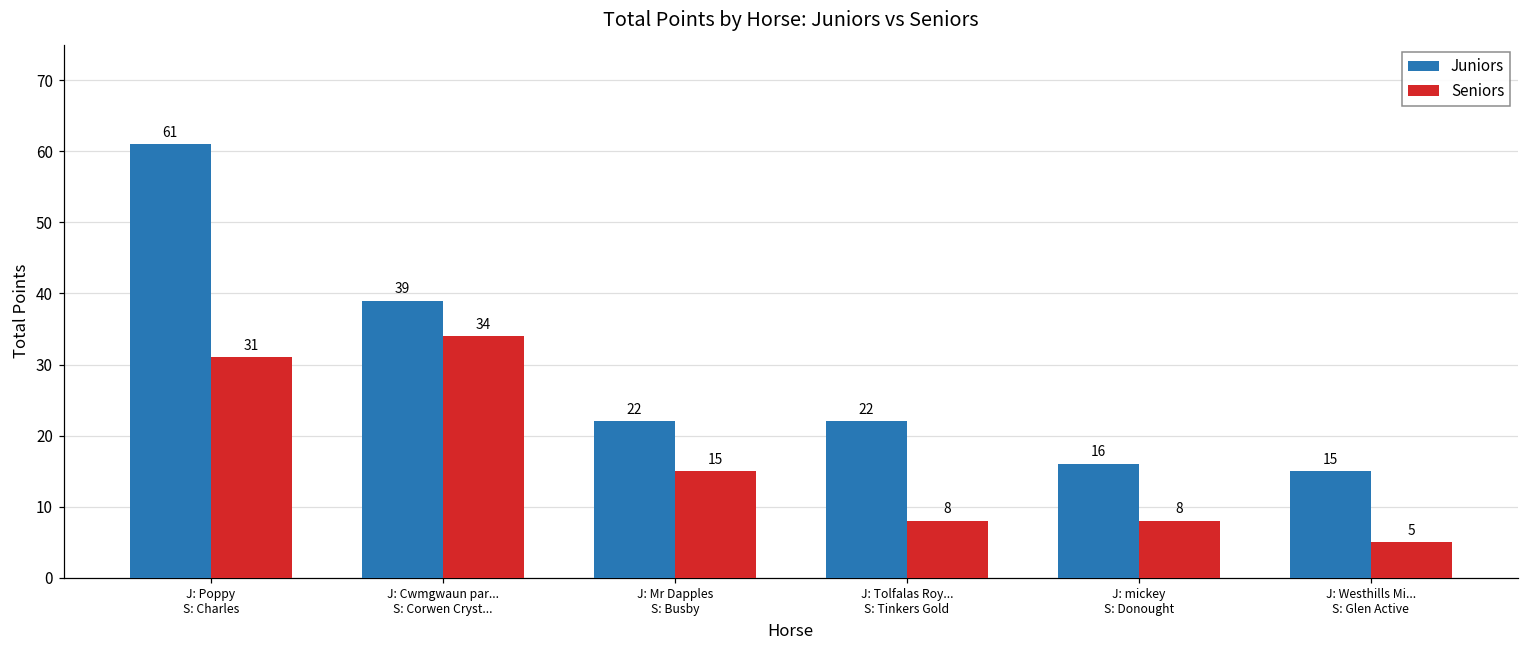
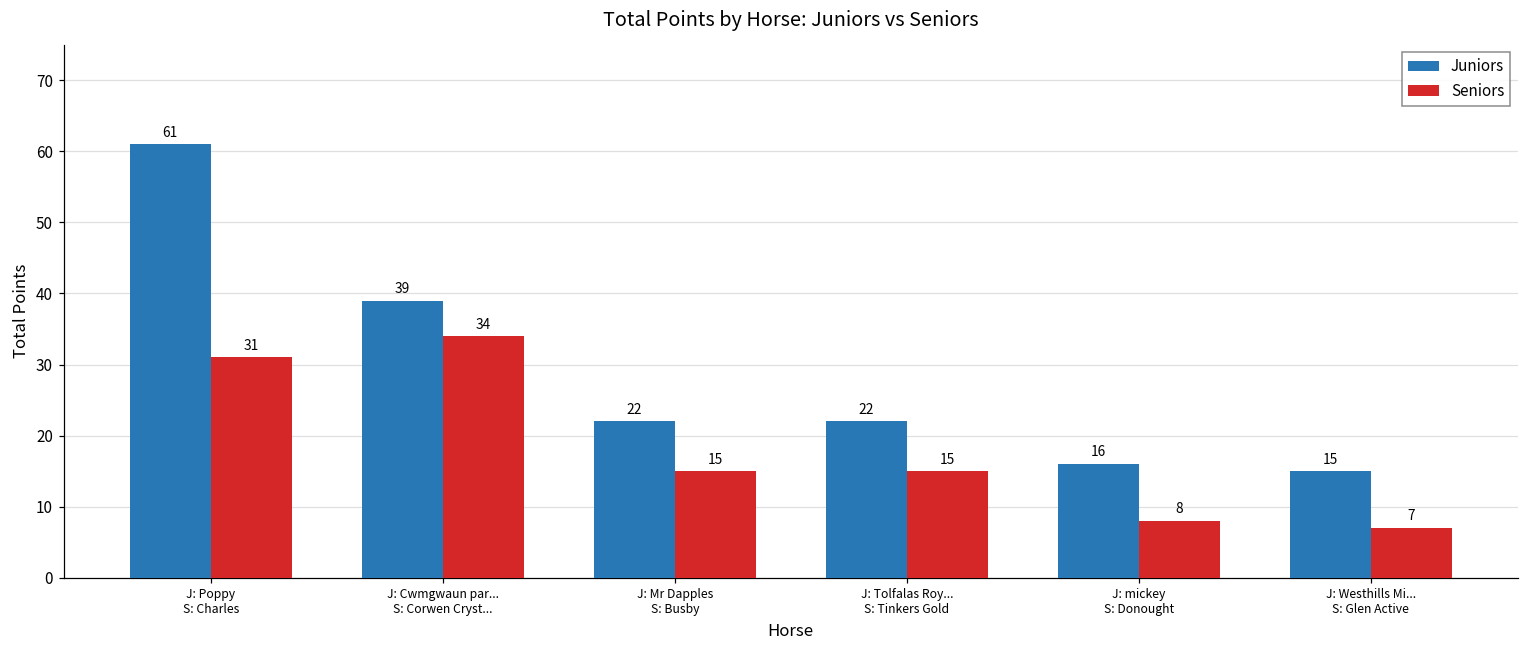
Seniors, J: Tolfalas Roy... S: Tinkers Gold: 8 -> 15
Seniors, J: Westhills Mi... S: Glen Active: 5 -> 7
